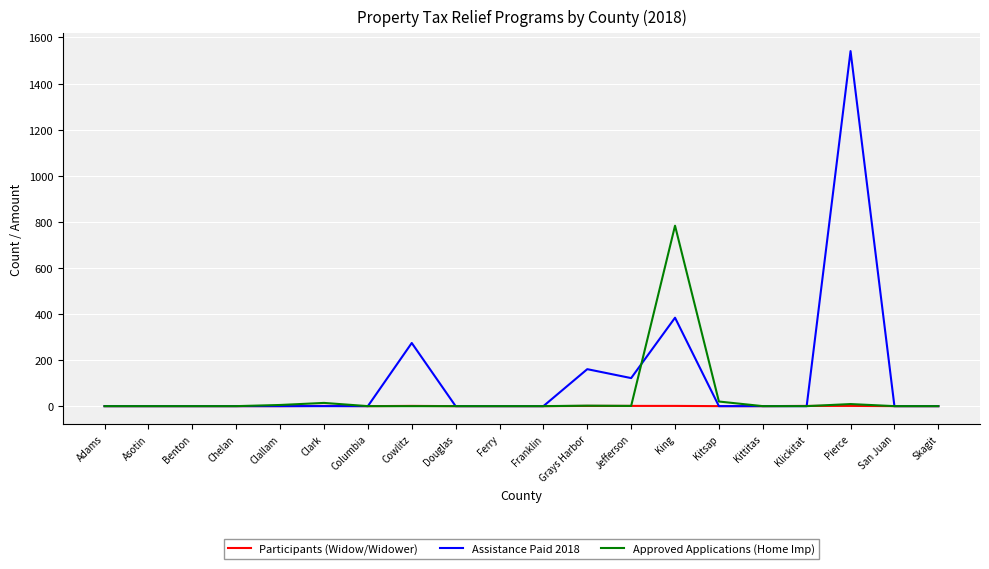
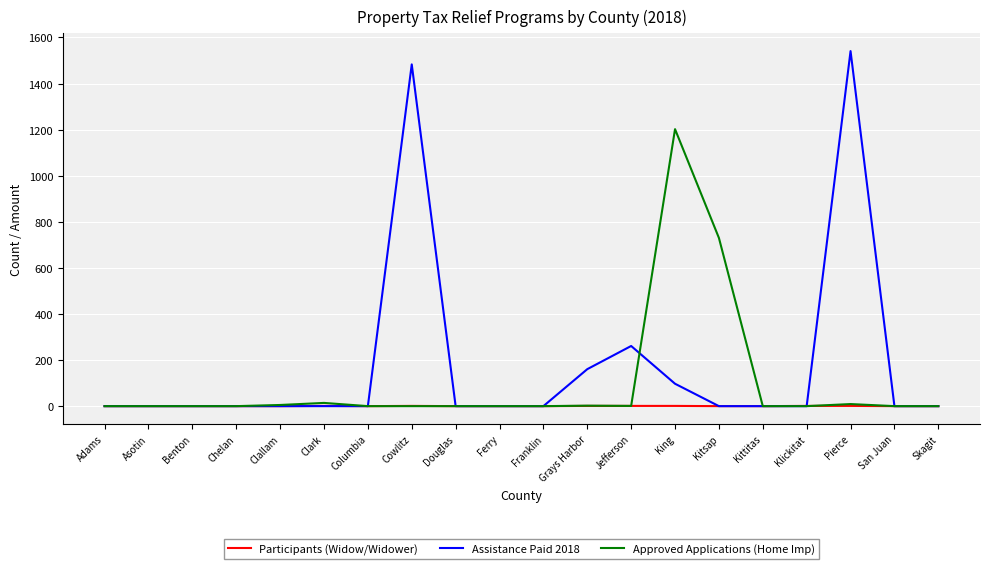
Assistance Paid 2018, Cowlitz: 270 -> 1480
Assistance Paid 2018, Jefferson: 120 -> 260
Assistance Paid 2018, King: 380 -> 100
Approved Applications (Home Imp), King: 780 -> 1200
Approved Applications (Home Imp), Kitsap: 20 -> 730
